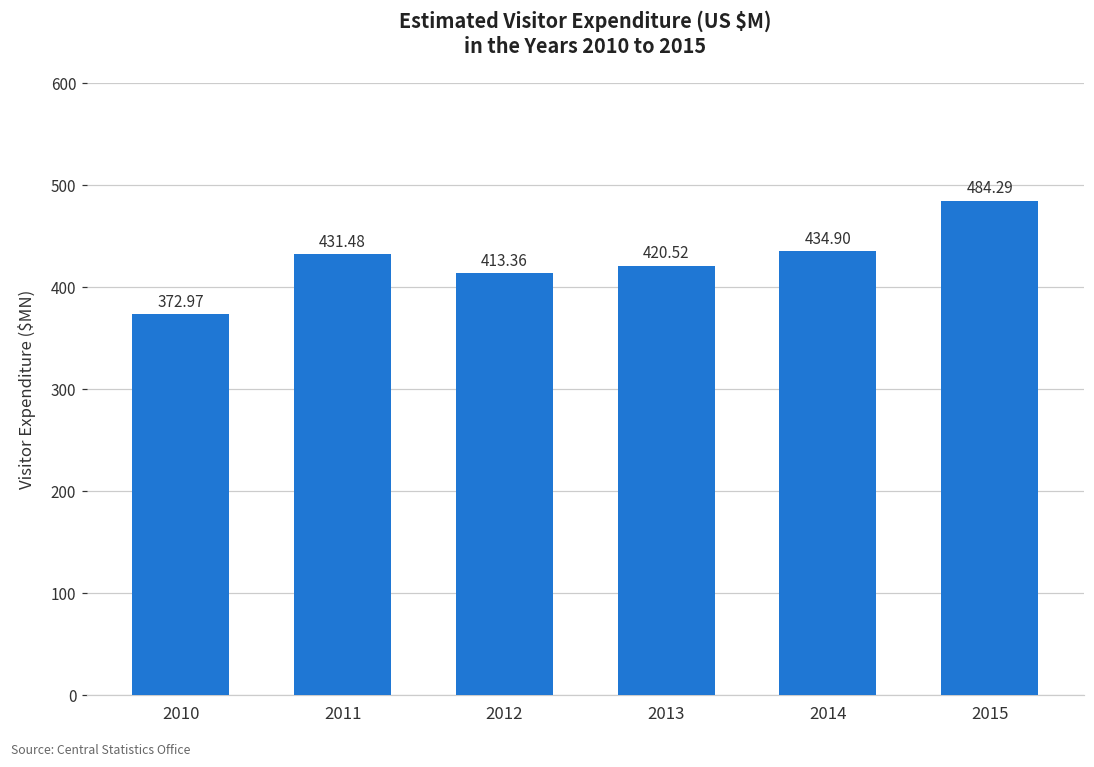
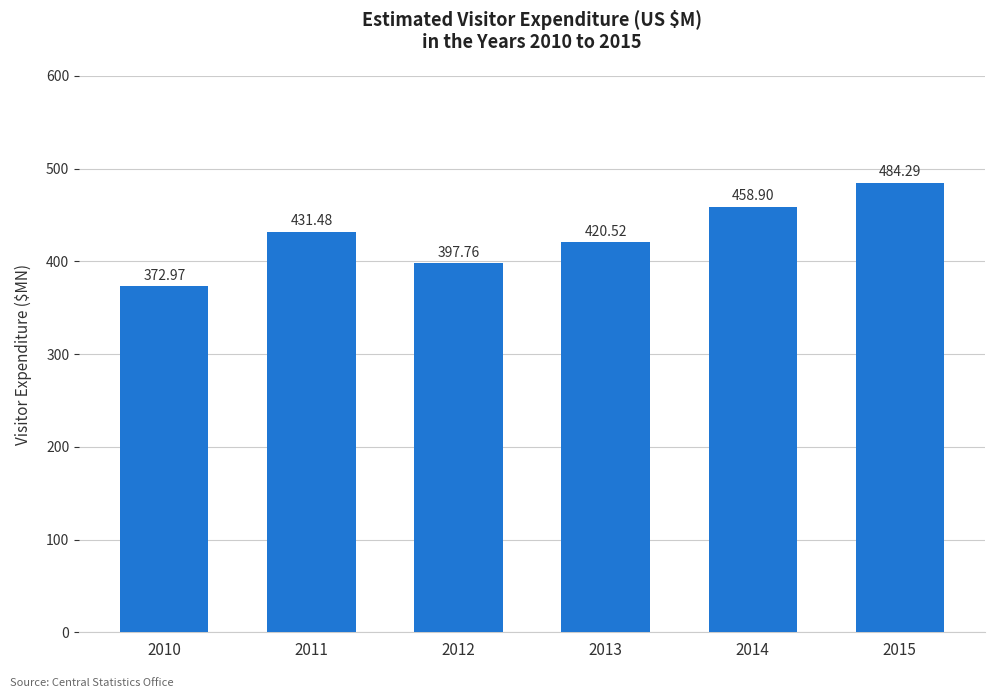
2012: 413.36 -> 397.76
2014: 434.90 -> 458.90
